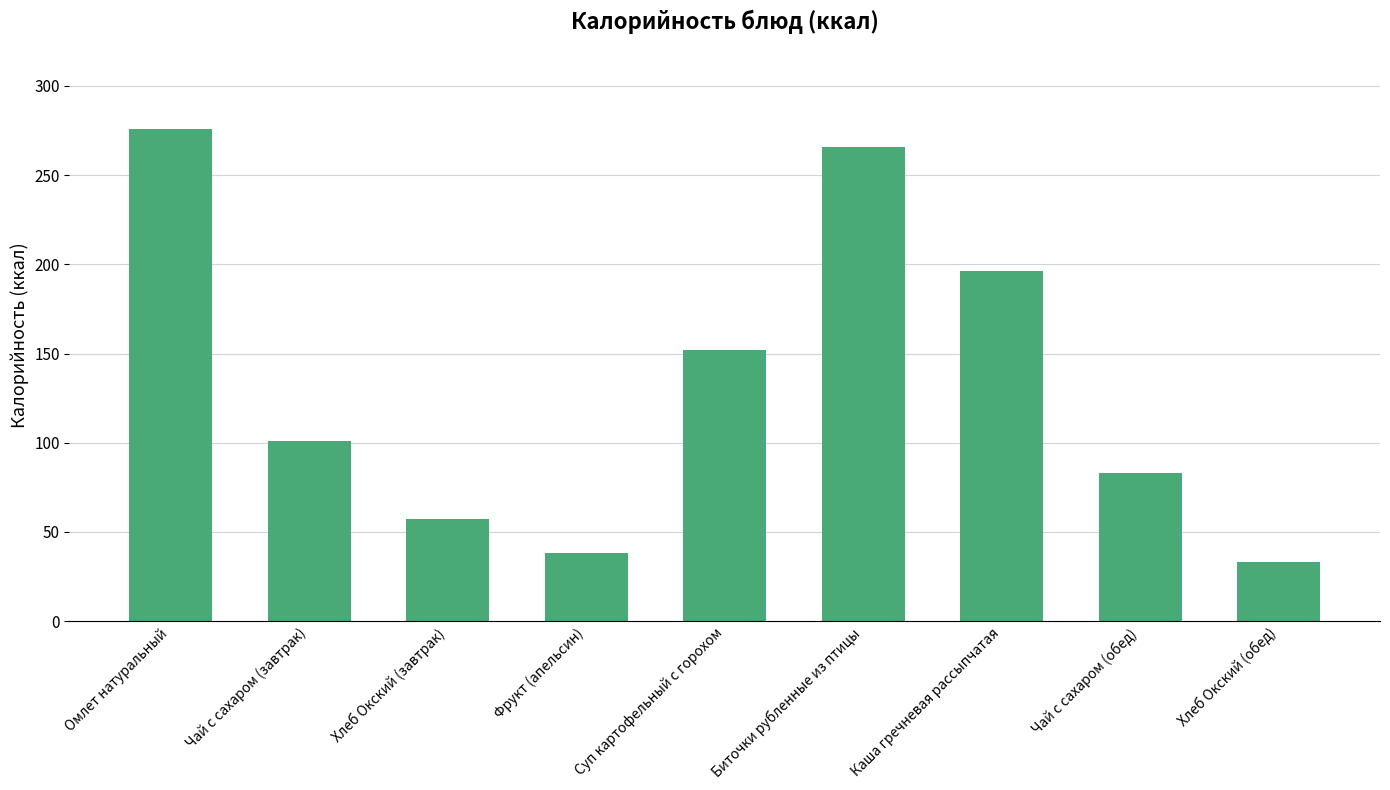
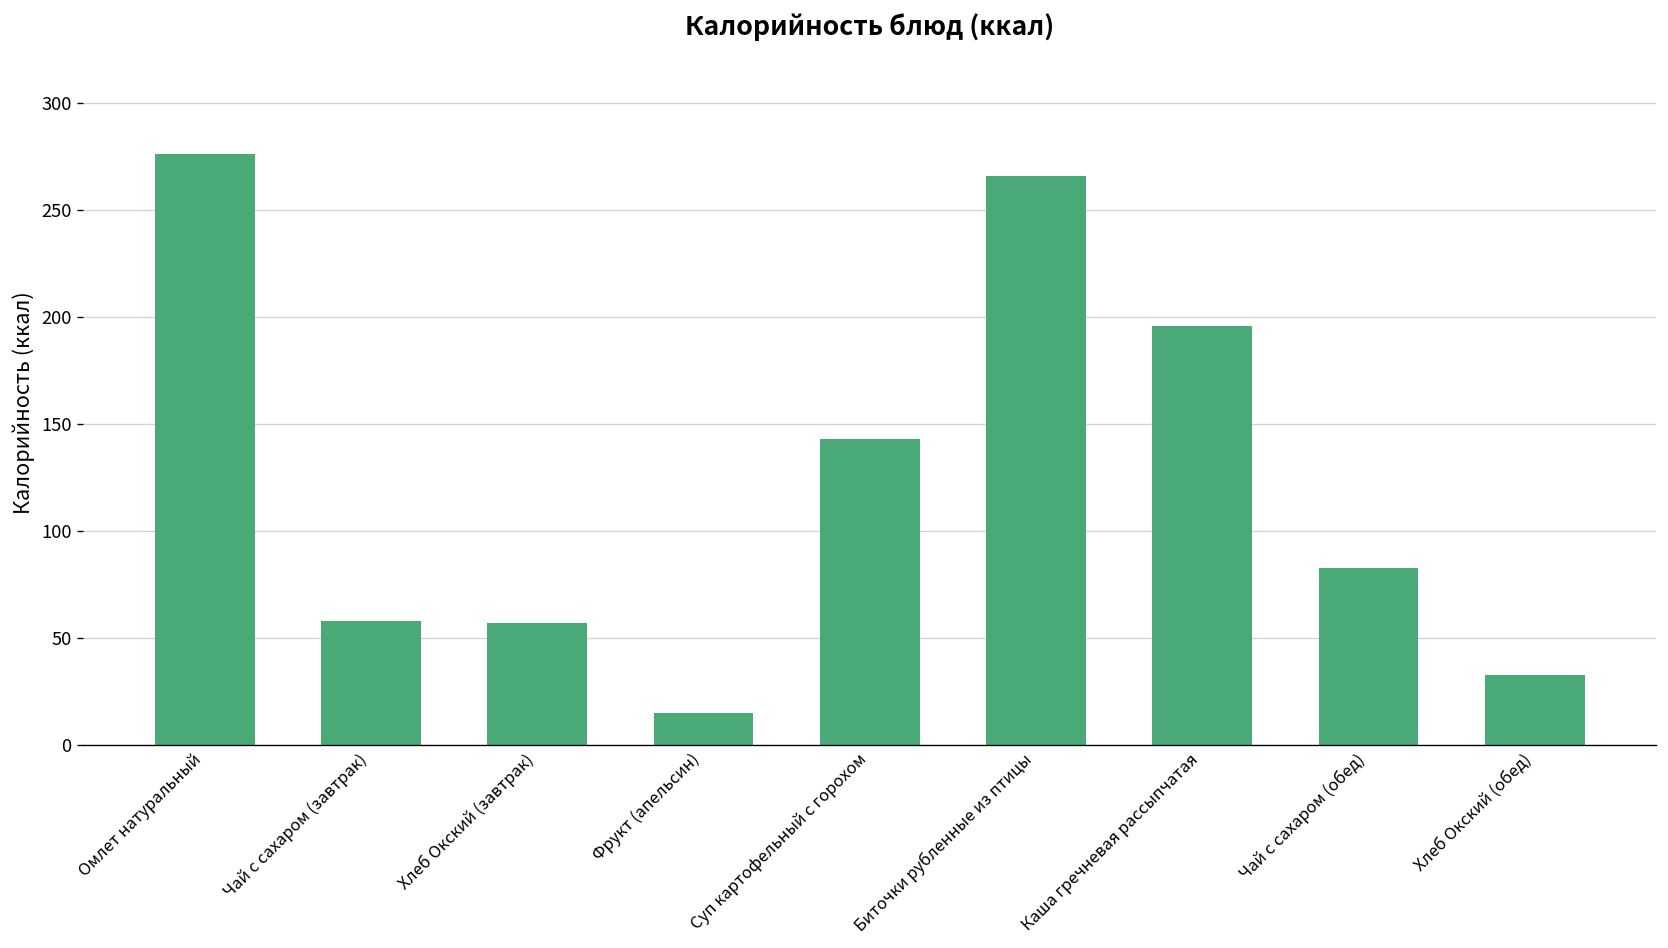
Чай с сахаром (завтрак): 101 -> 58
Фрукт (апельсин): 38 -> 15
Суп картофельный с горохом: 152 -> 143
